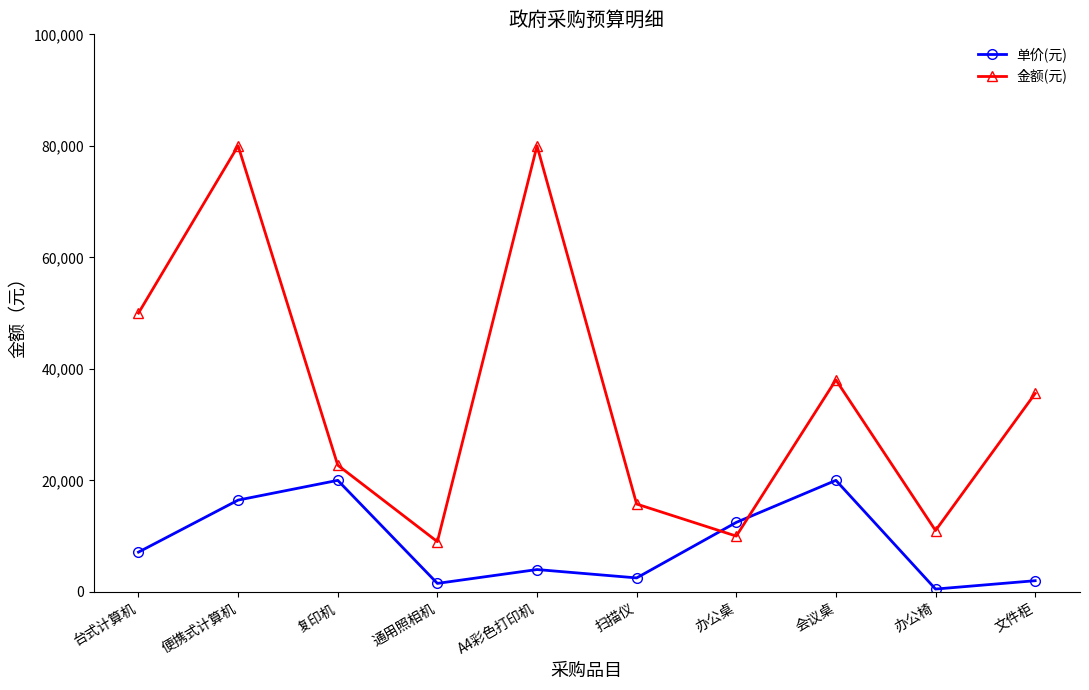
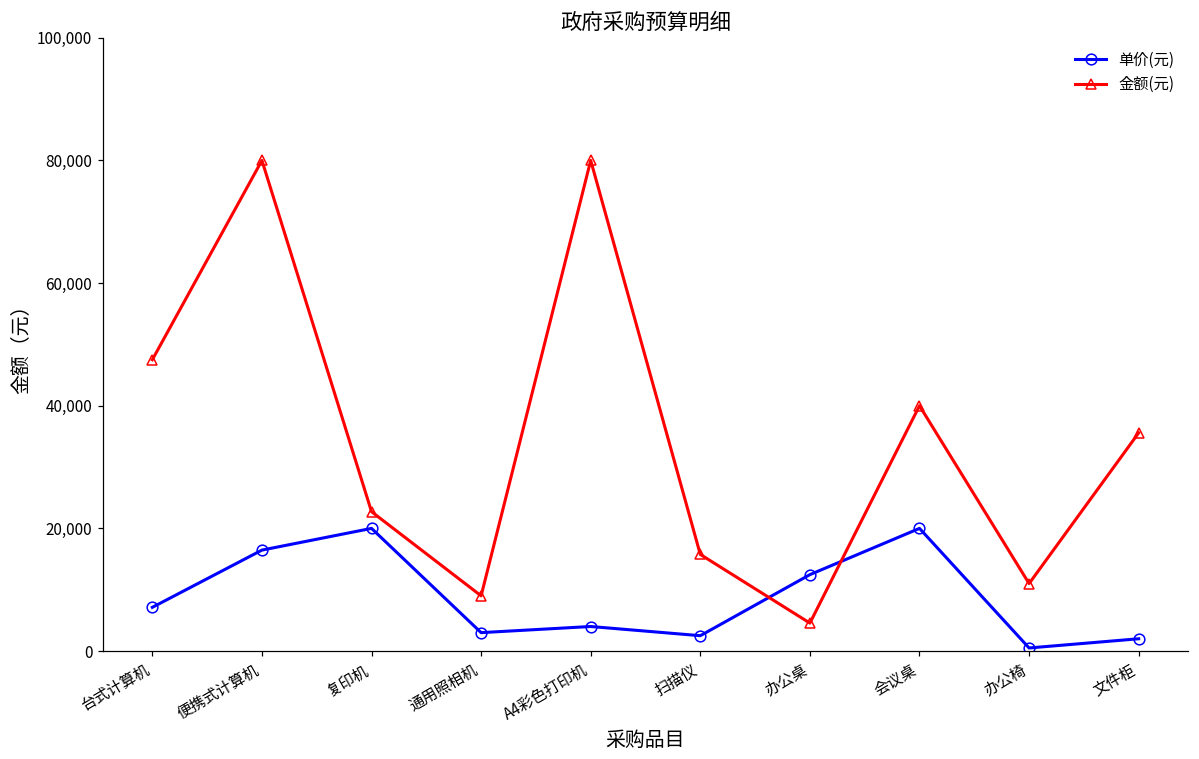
金额(元), 台式计算机: 50,000 -> 48,000
单价(元), 通用照相机: 2,000 -> 3,000
金额(元), 办公桌: 10,000 -> 5,000
金额(元), 会议桌: 38,000 -> 40,000
